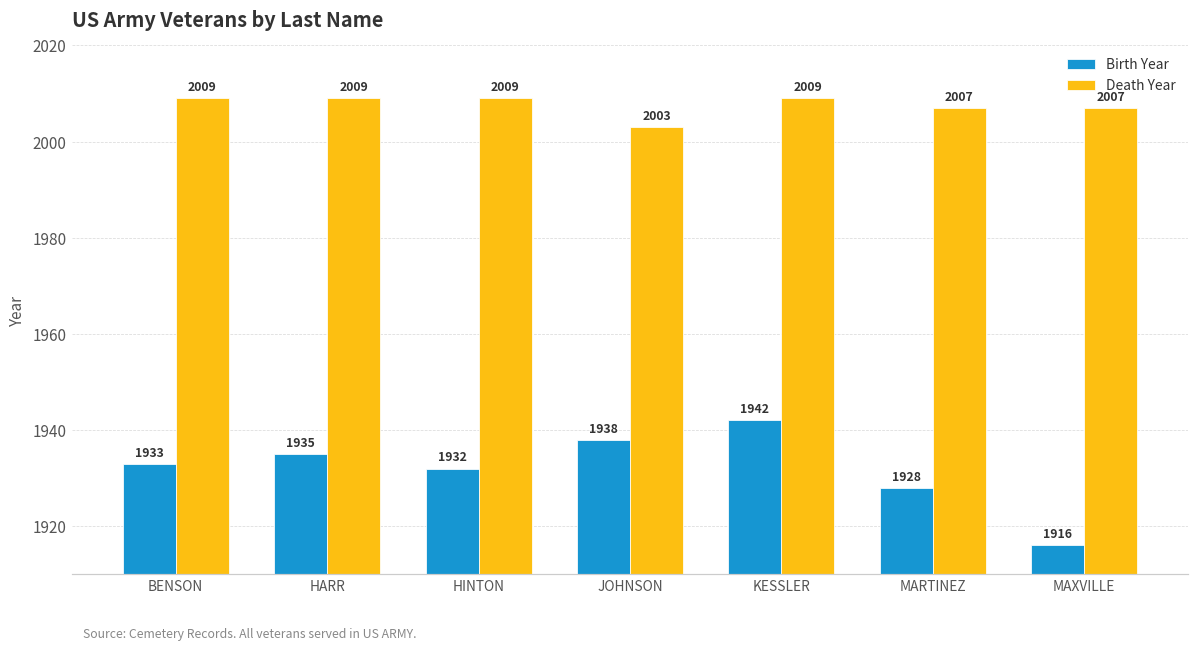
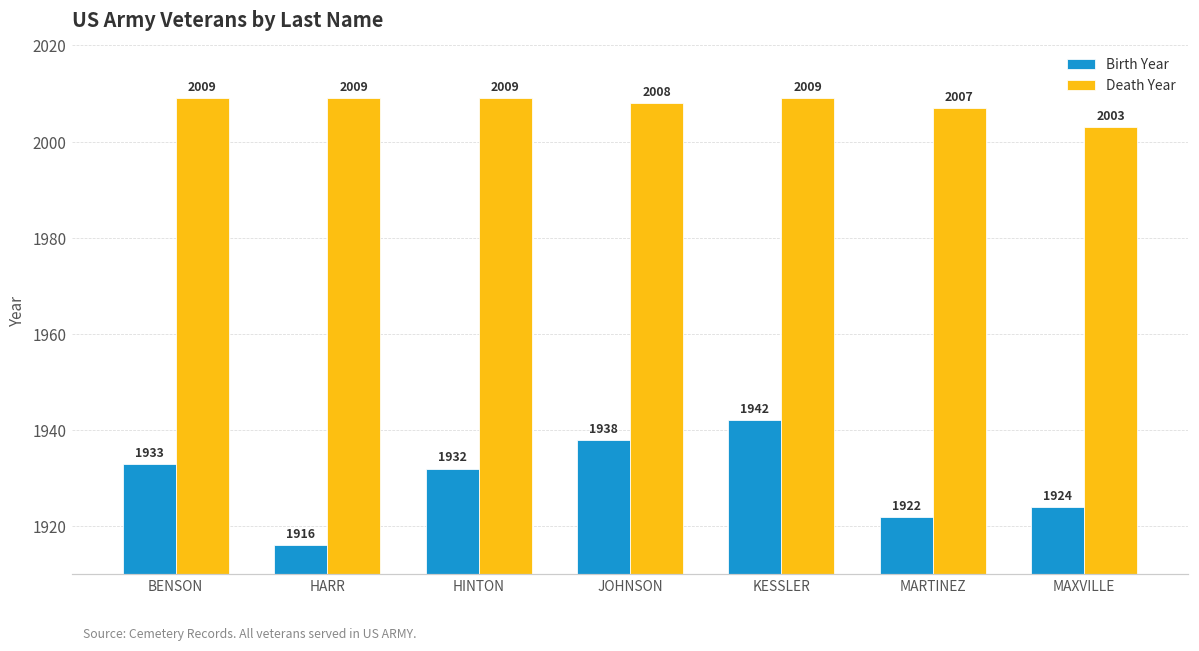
Birth Year, HARR: 1935 -> 1916
Death Year, JOHNSON: 2003 -> 2008
Birth Year, MARTINEZ: 1928 -> 1922
Birth Year, MAXVILLE: 1916 -> 1924
Death Year, MAXVILLE: 2007 -> 2003
